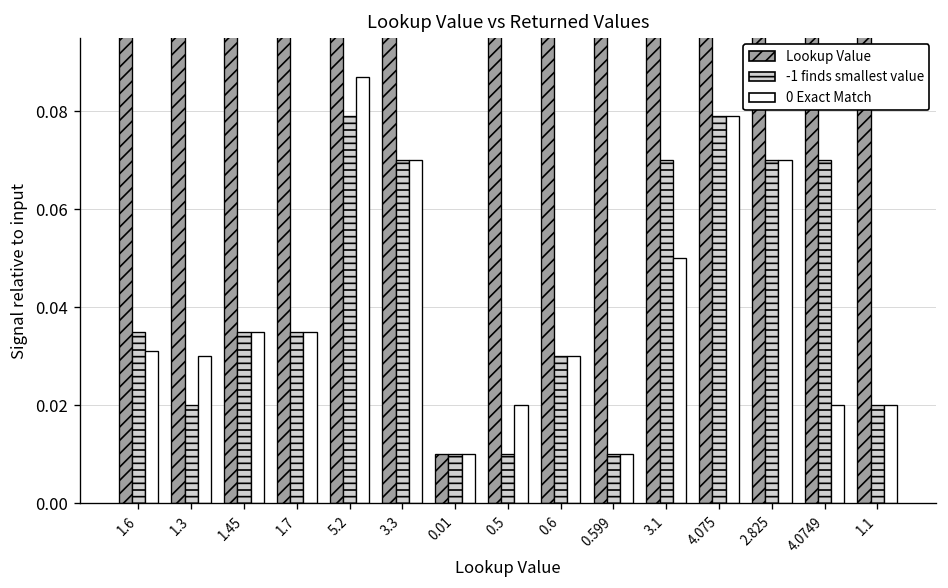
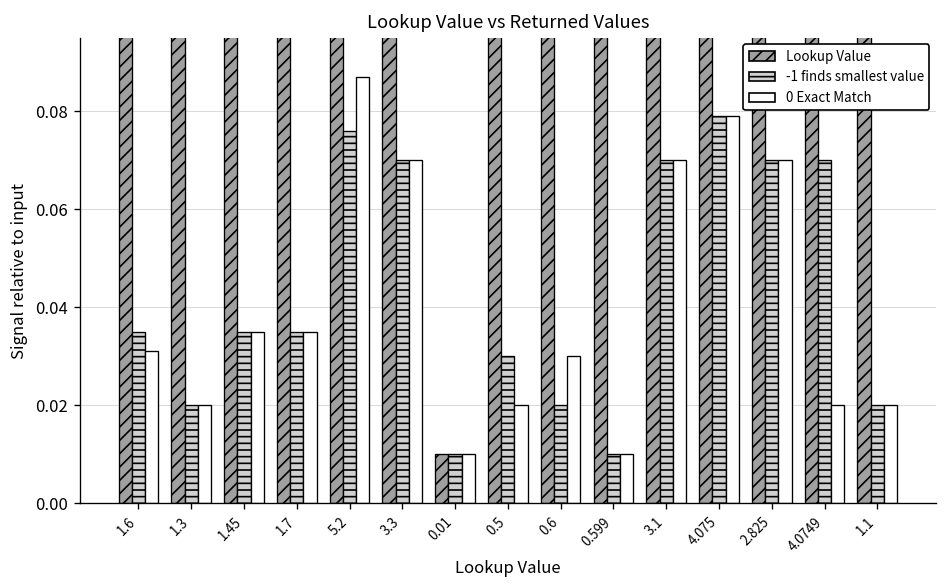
0 Exact Match, 1.3: 0.03 -> 0.02
-1 finds smallest value, 5.2: 0.079 -> 0.076
-1 finds smallest value, 0.5: 0.01 -> 0.03
-1 finds smallest value, 0.6: 0.03 -> 0.02
0 Exact Match, 3.1: 0.05 -> 0.07
